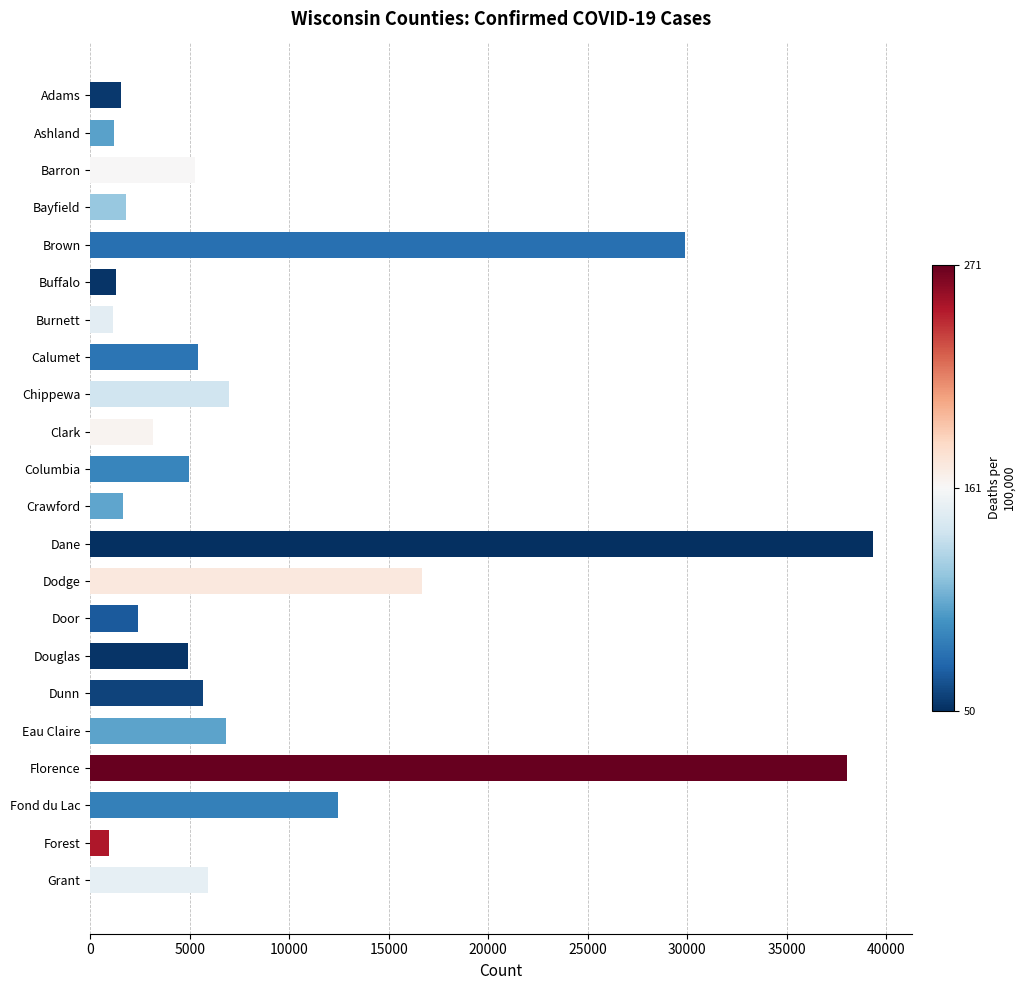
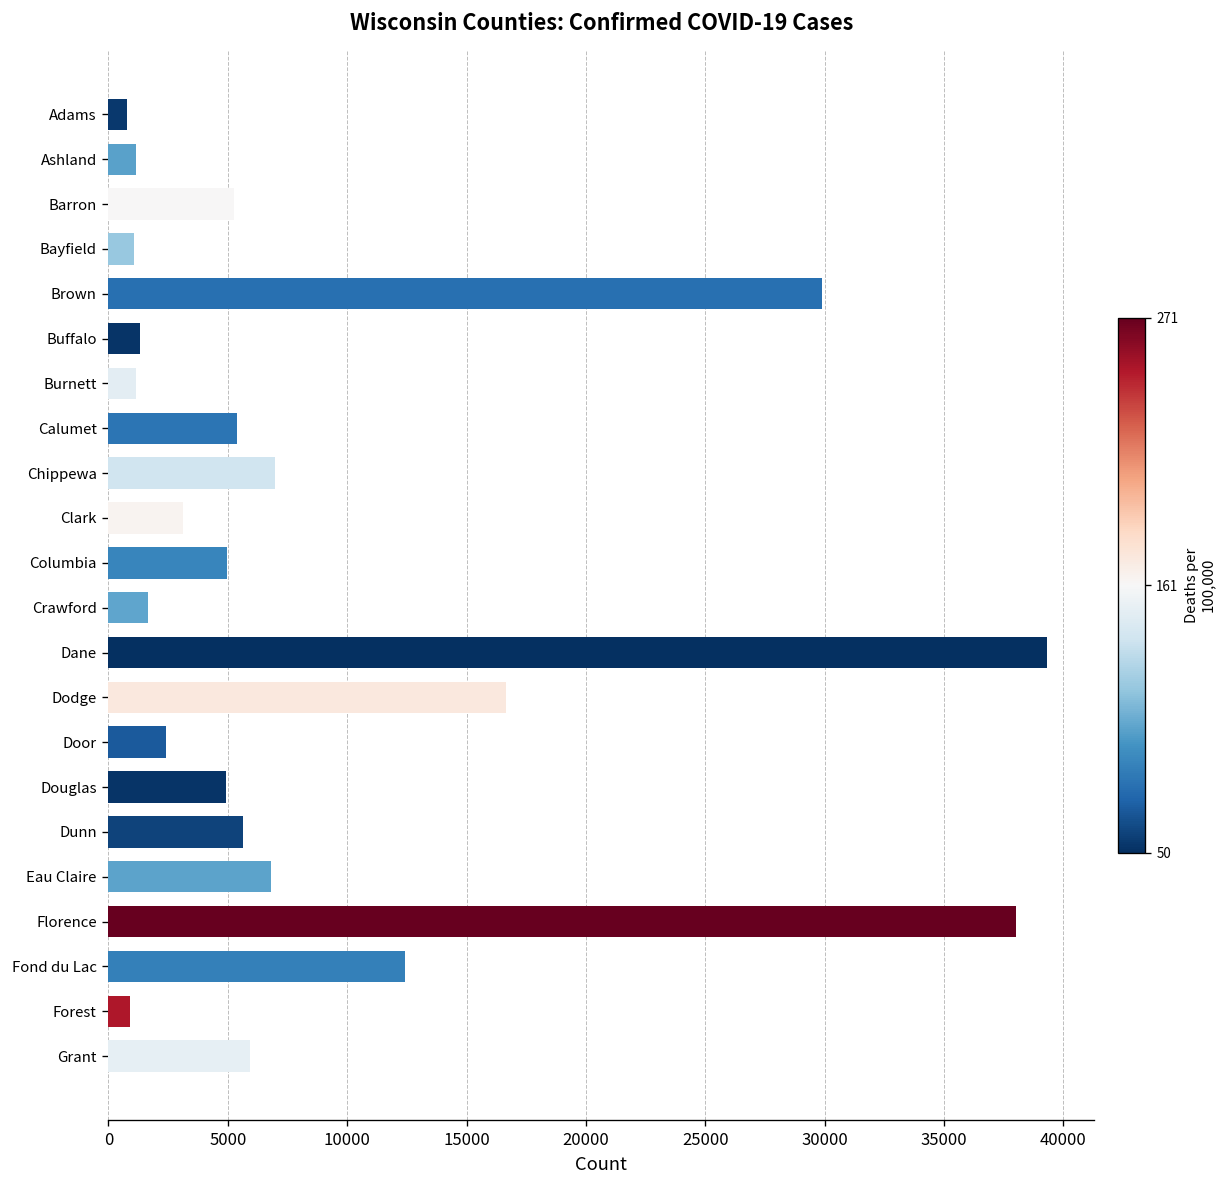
Adams: 1600 -> 800
Bayfield: 1800 -> 1100
